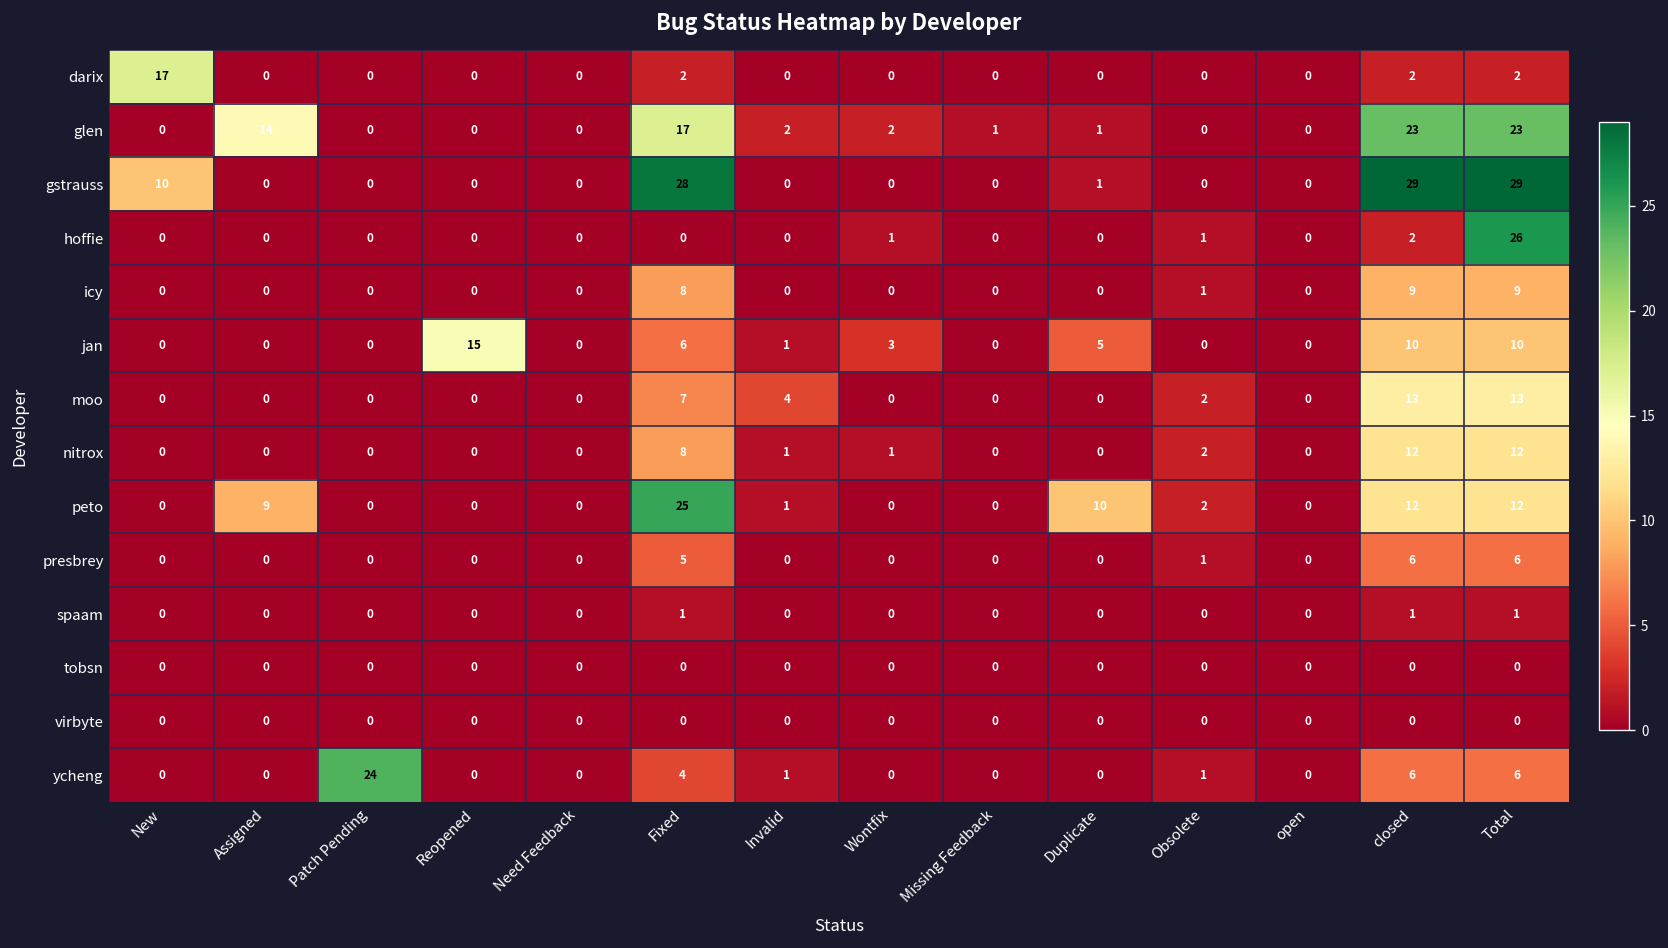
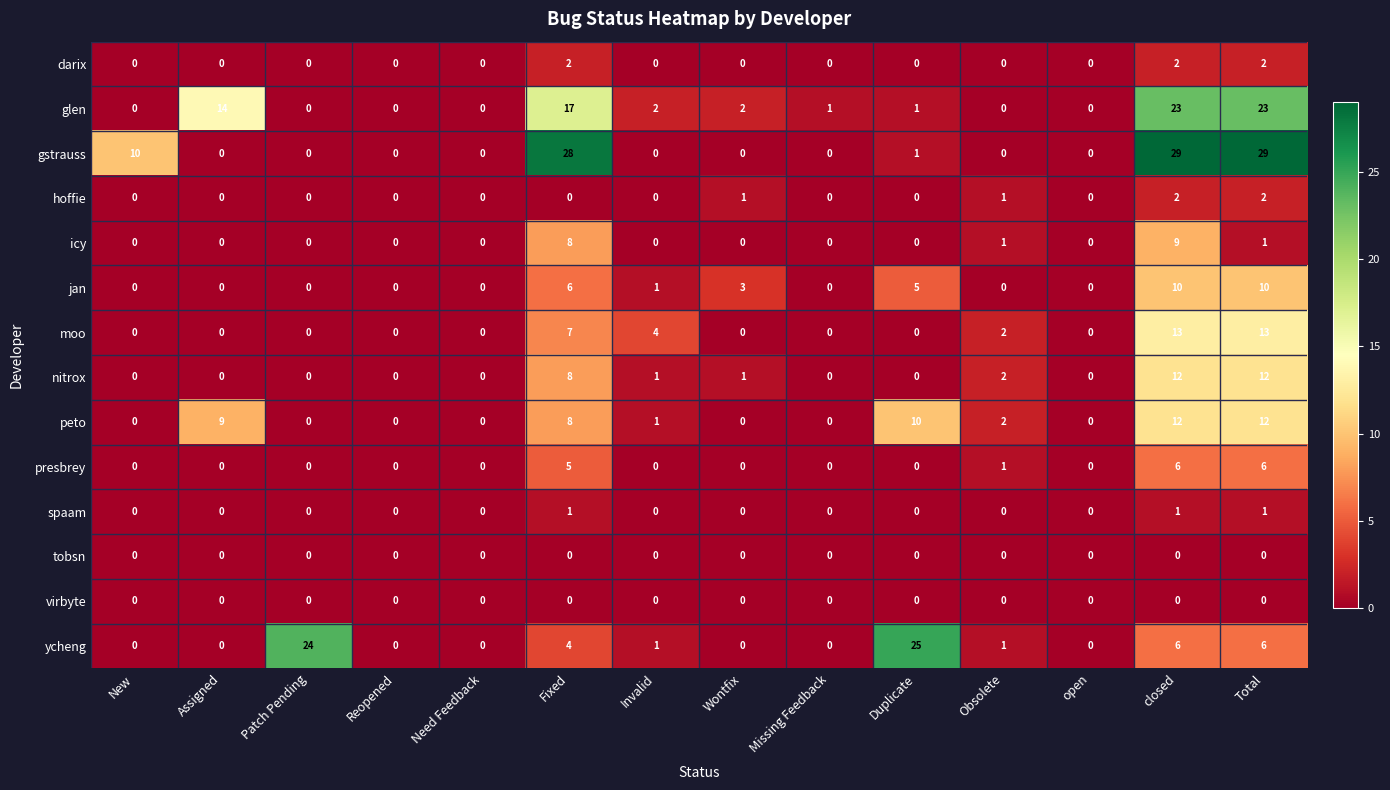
darix, New: 17 -> 0
hoffie, Total: 26 -> 2
icy, Total: 9 -> 1
jan, Reopened: 15 -> 0
peto, Fixed: 25 -> 8
ycheng, Duplicate: 0 -> 25
